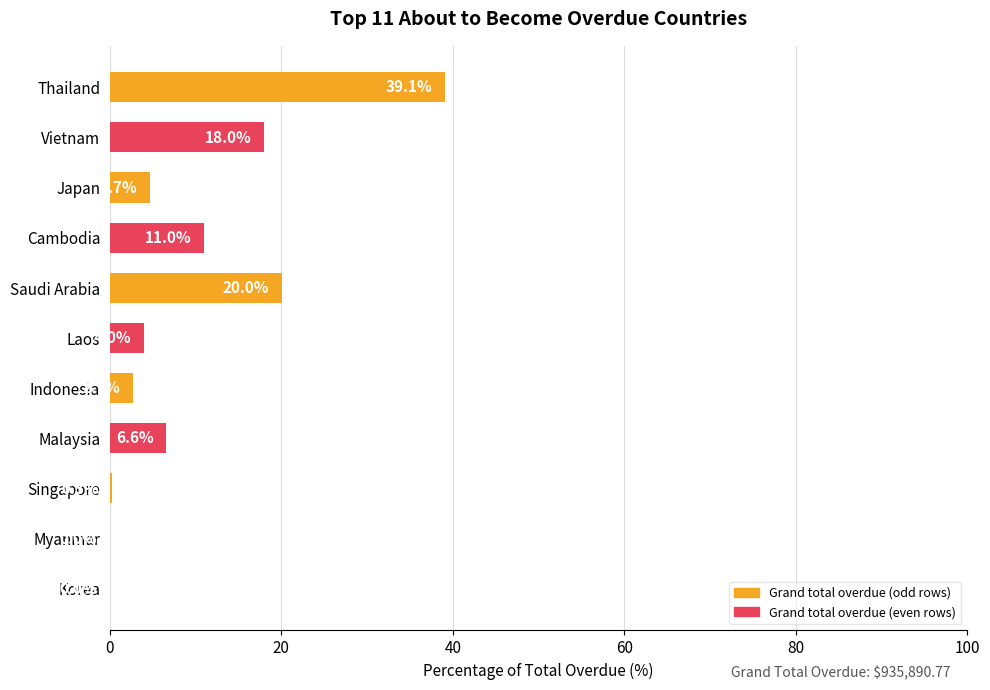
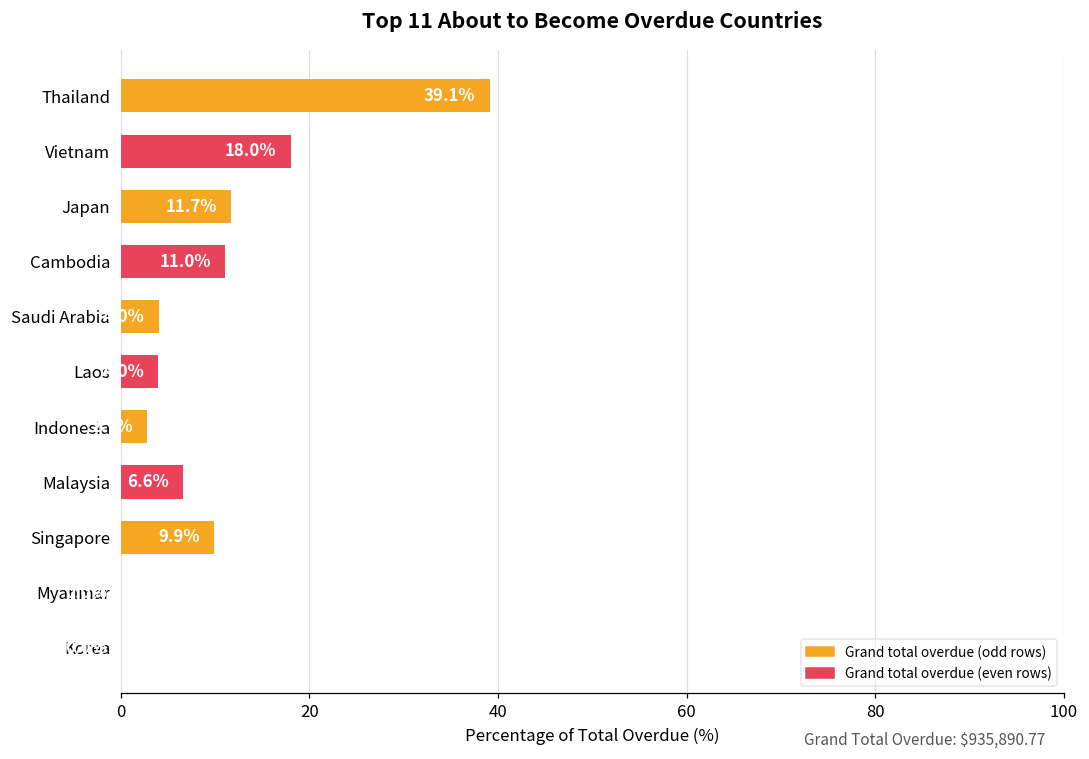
Japan: 4.7% -> 11.7%
Saudi Arabia: 20.0% -> 4.0%
Singapore: 0 -> 10
